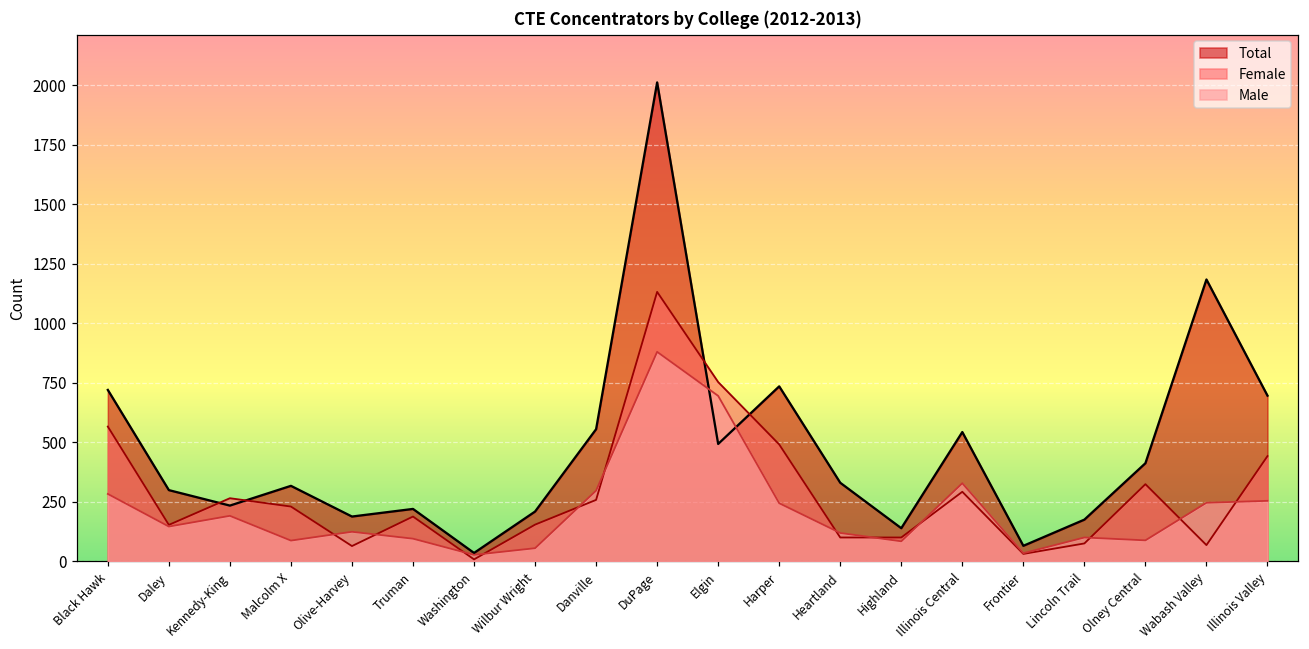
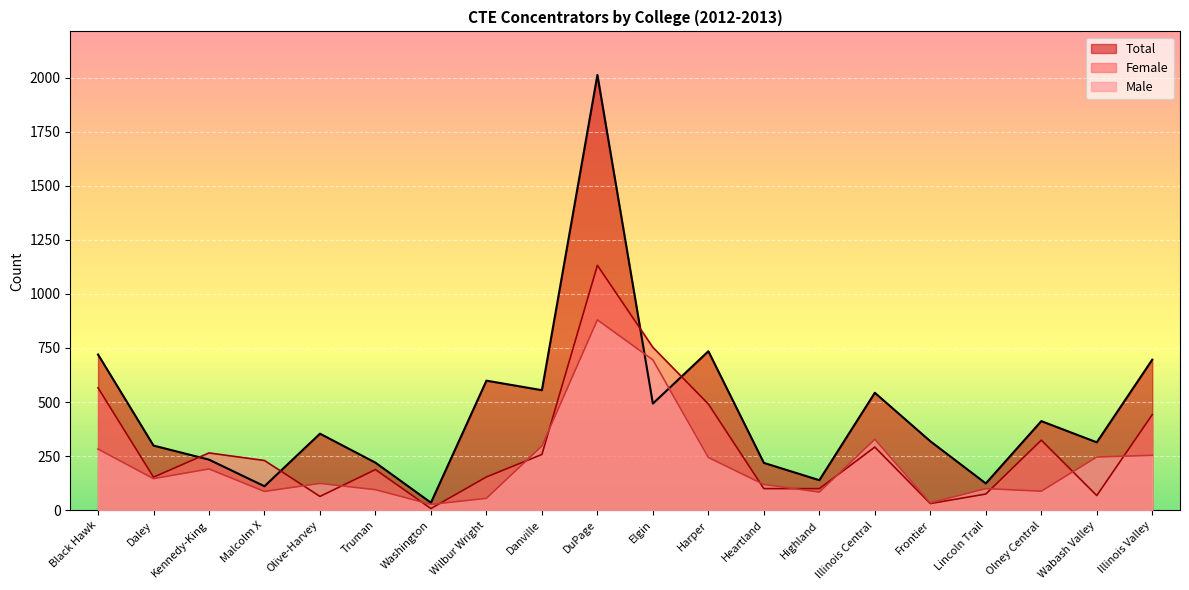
Total, Malcolm X: 320 -> 110
Total, Olive-Harvey: 190 -> 350
Total, Wilbur Wright: 210 -> 600
Total, Heartland: 330 -> 220
Total, Frontier: 70 -> 320
Total, Lincoln Trail: 180 -> 120
Total, Wabash Valley: 1180 -> 310
